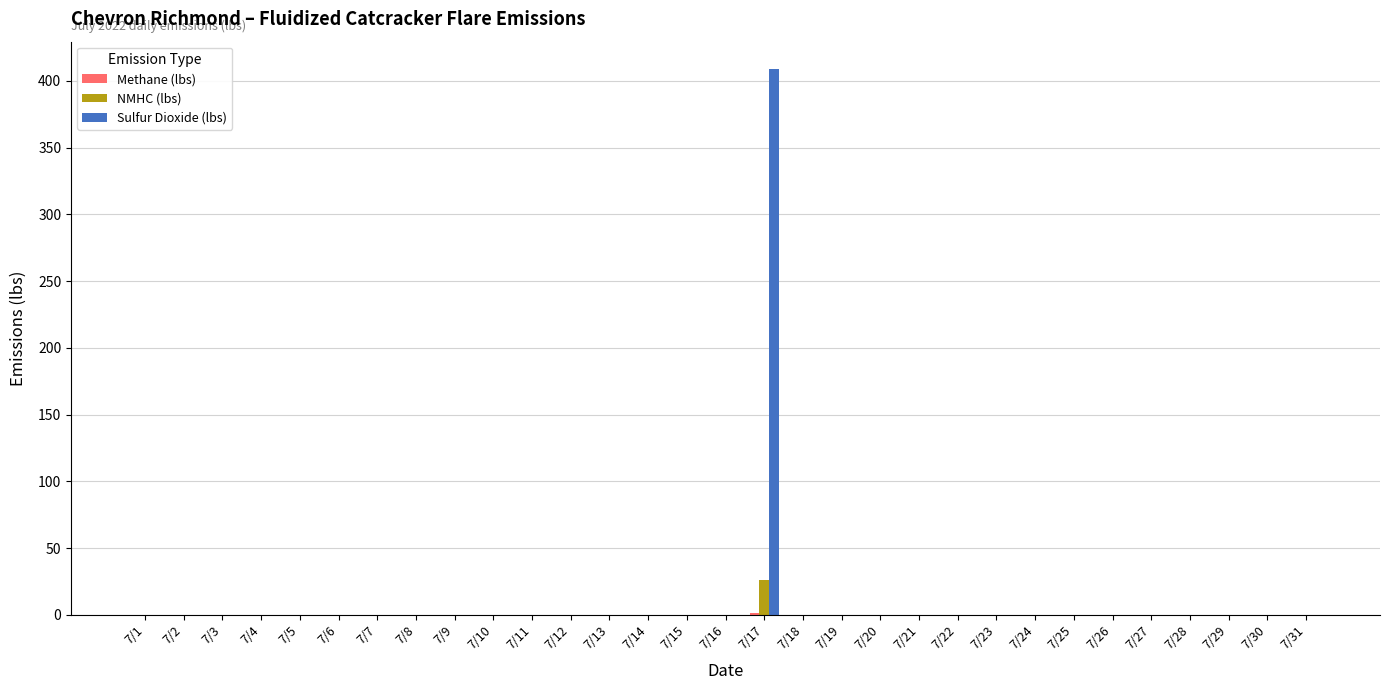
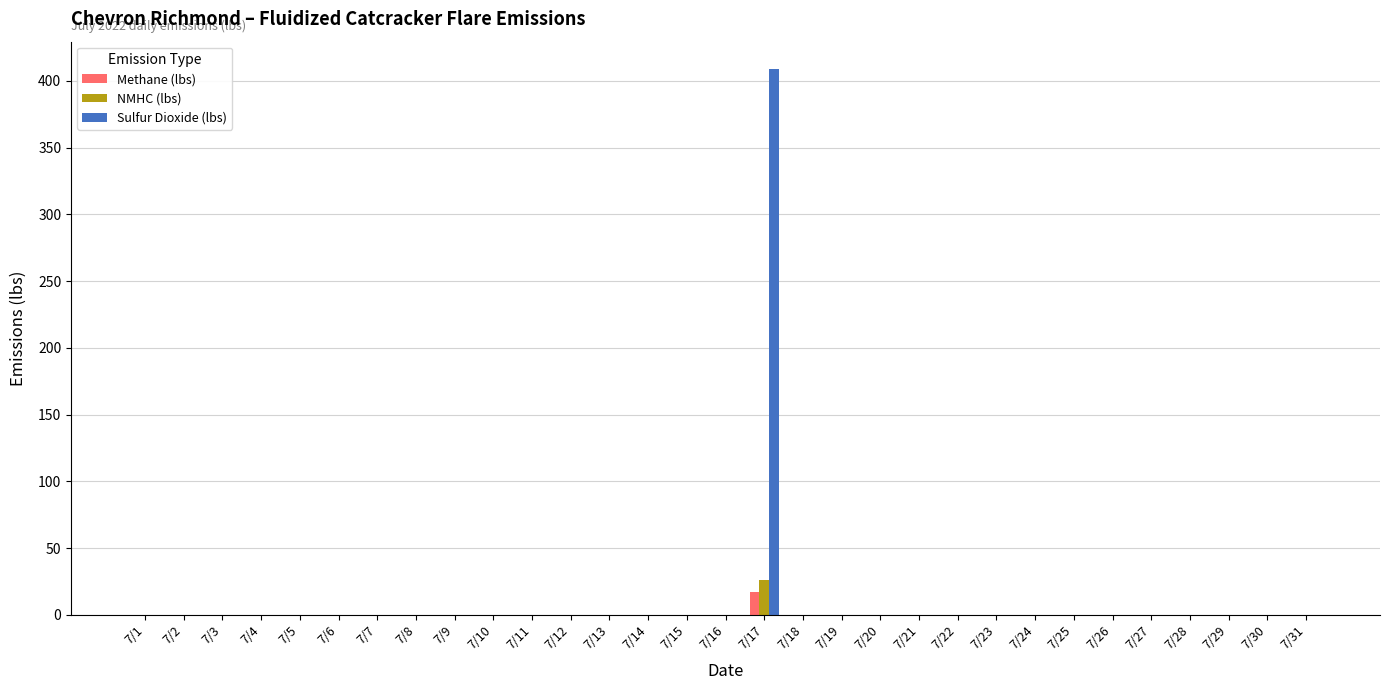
Methane (lbs), 7/17: 1 -> 17
